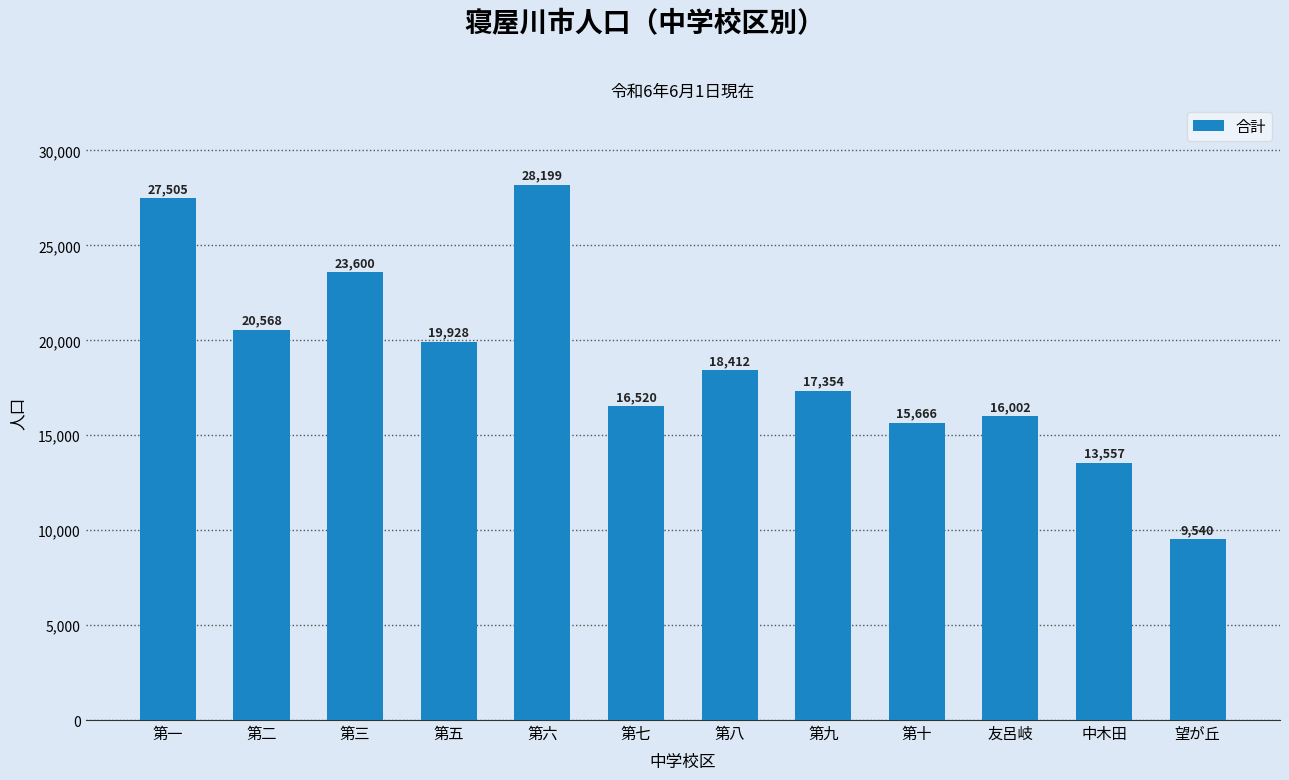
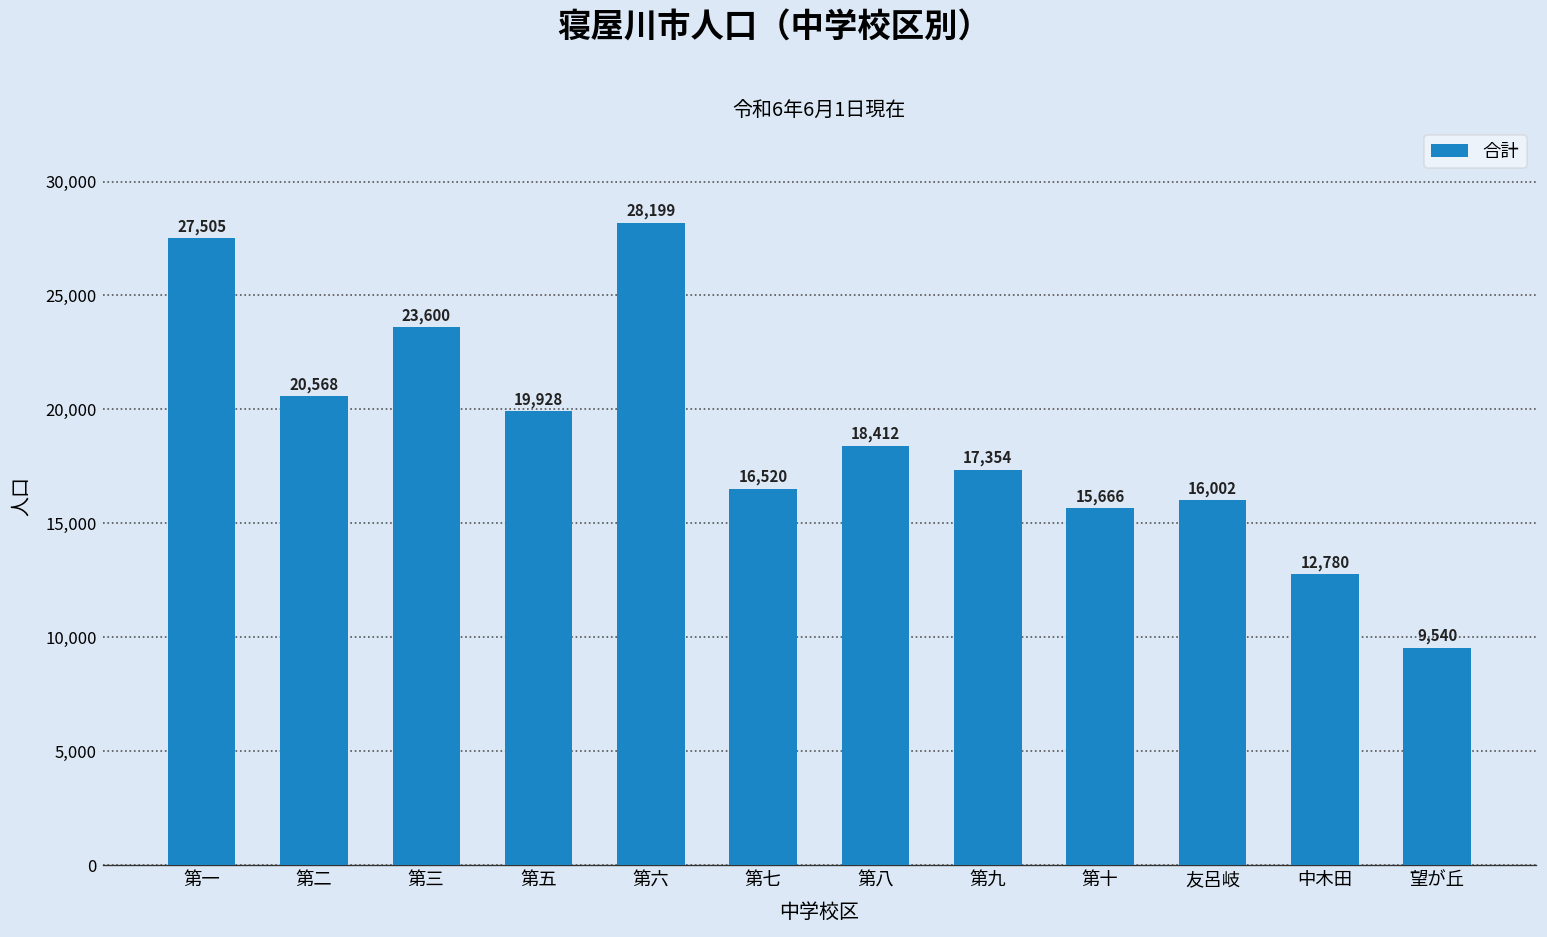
中木田: 13,557 -> 12,780
